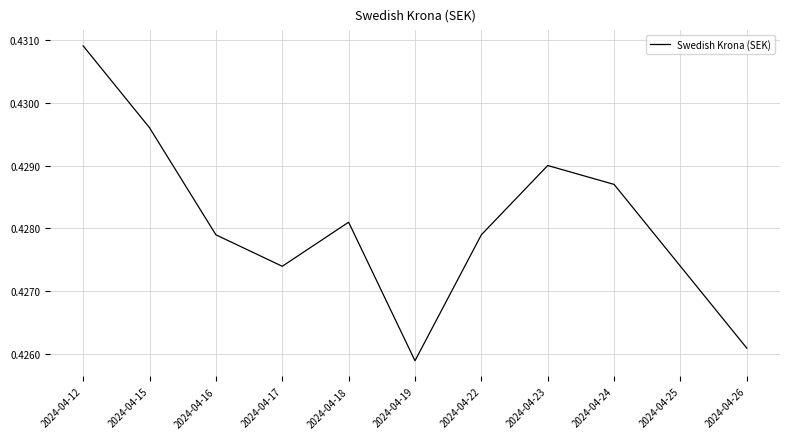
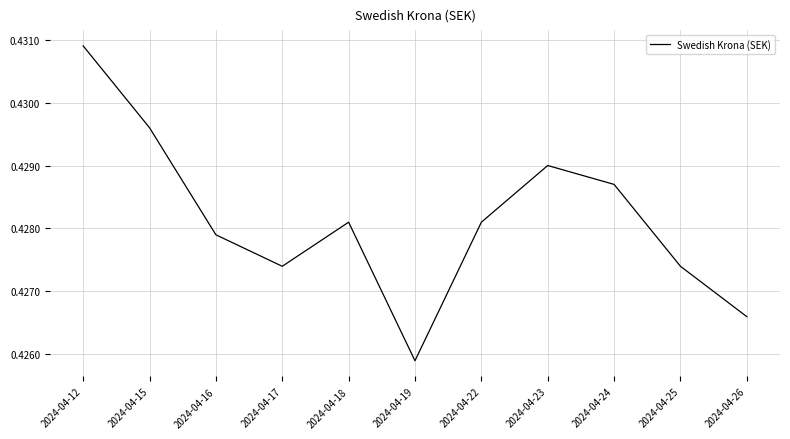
2024-04-22: 0.4279 -> 0.4281
2024-04-26: 0.4261 -> 0.4266
